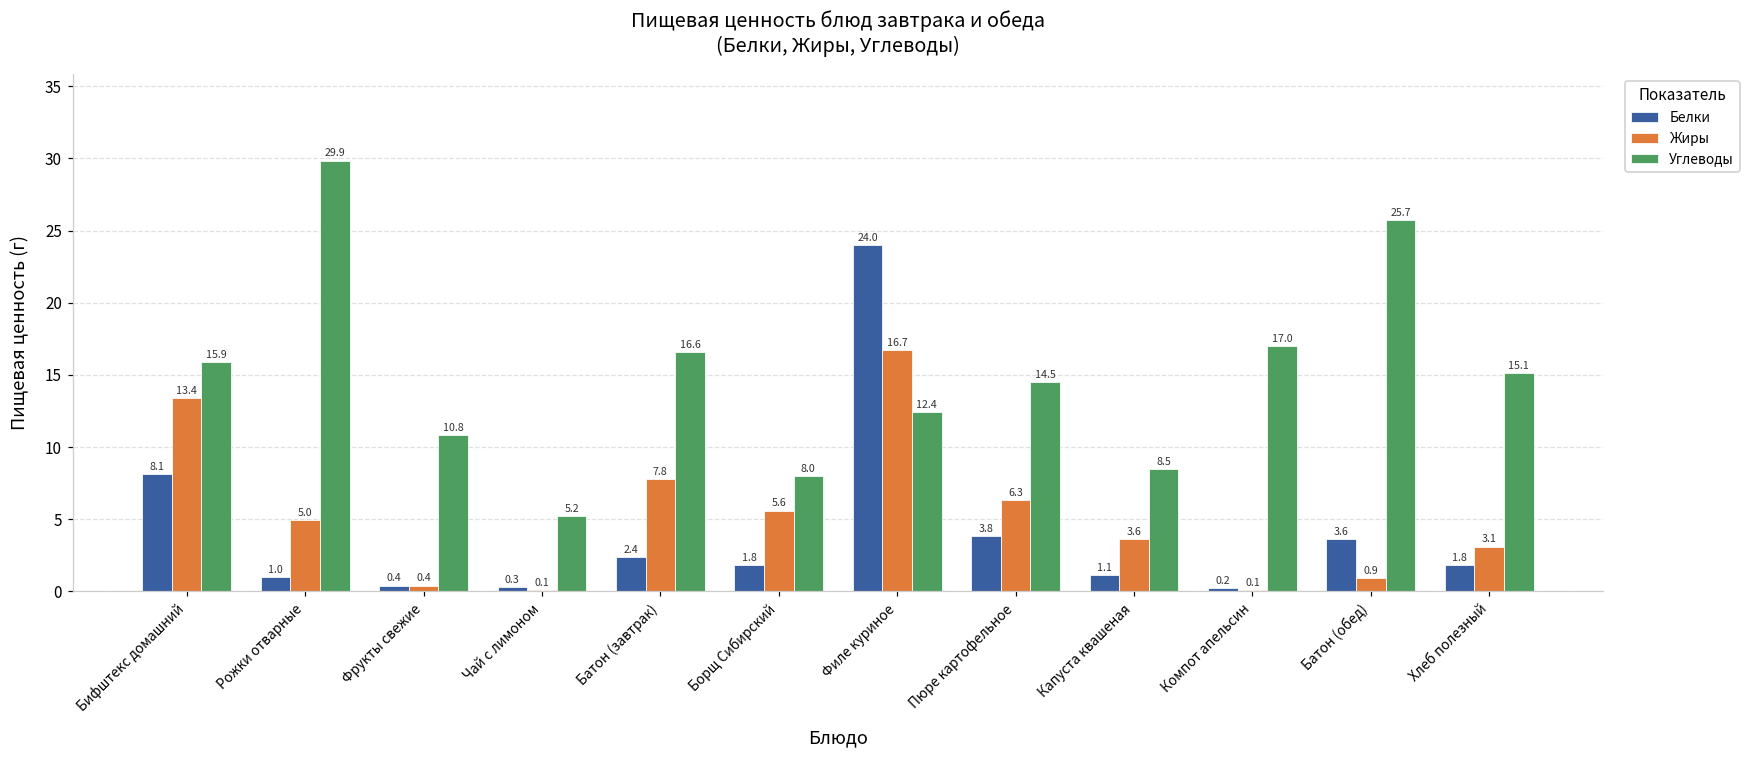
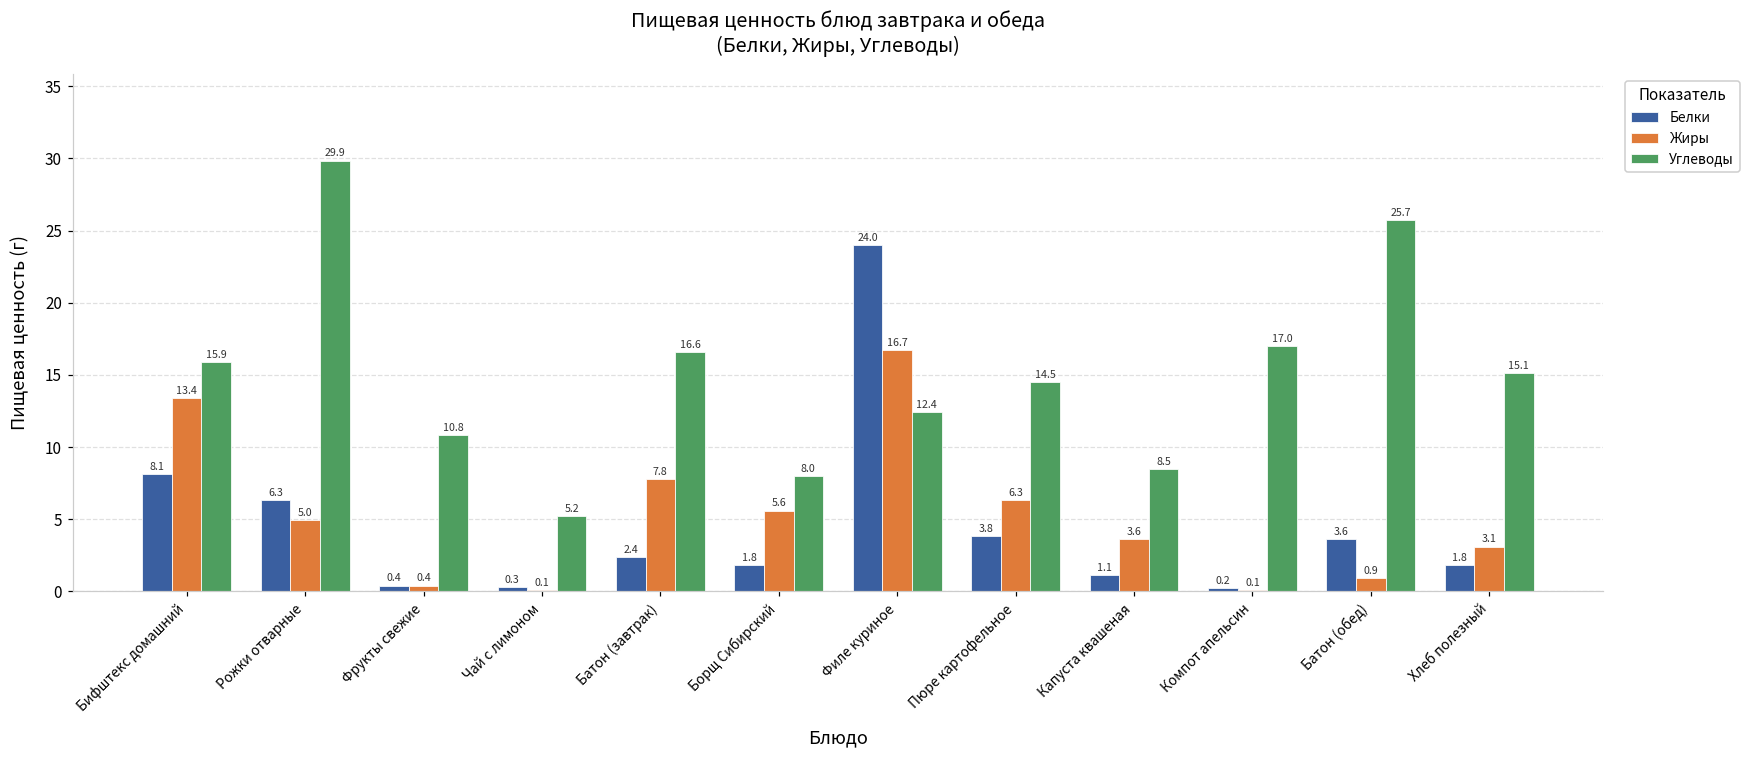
Белки, Рожки отварные: 1.0 -> 6.3
